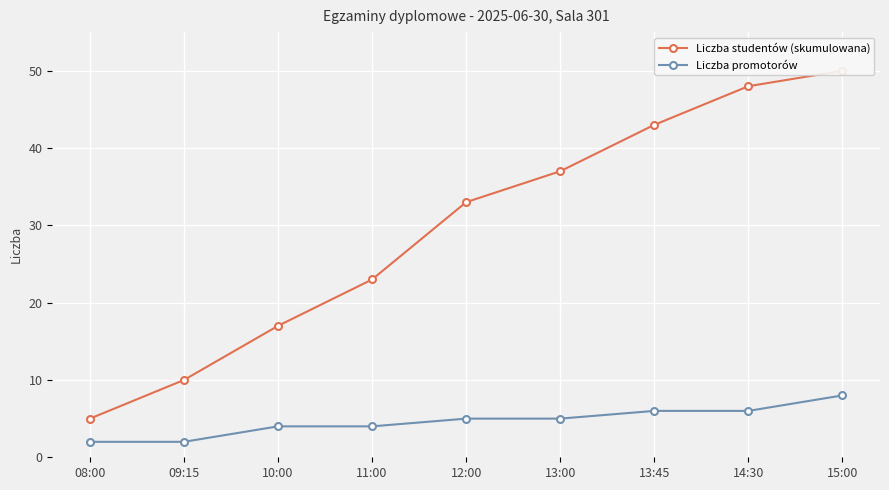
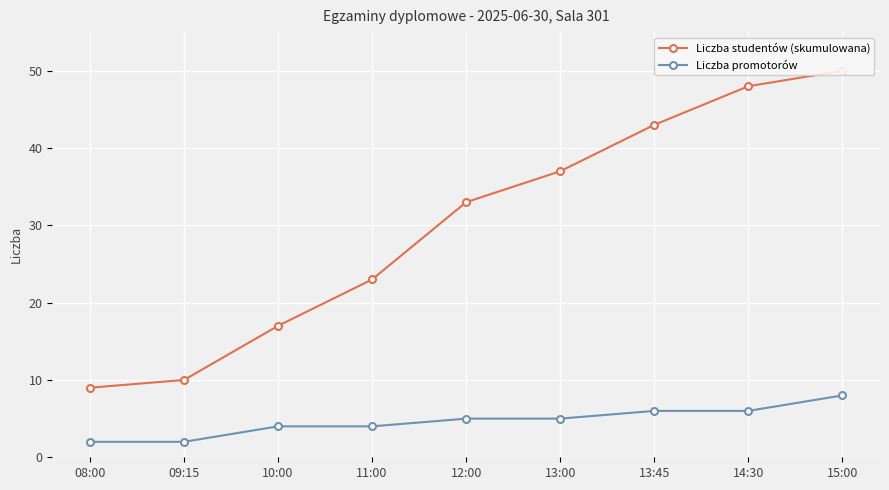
Liczba studentów (skumulowana), 08:00: 5 -> 9
